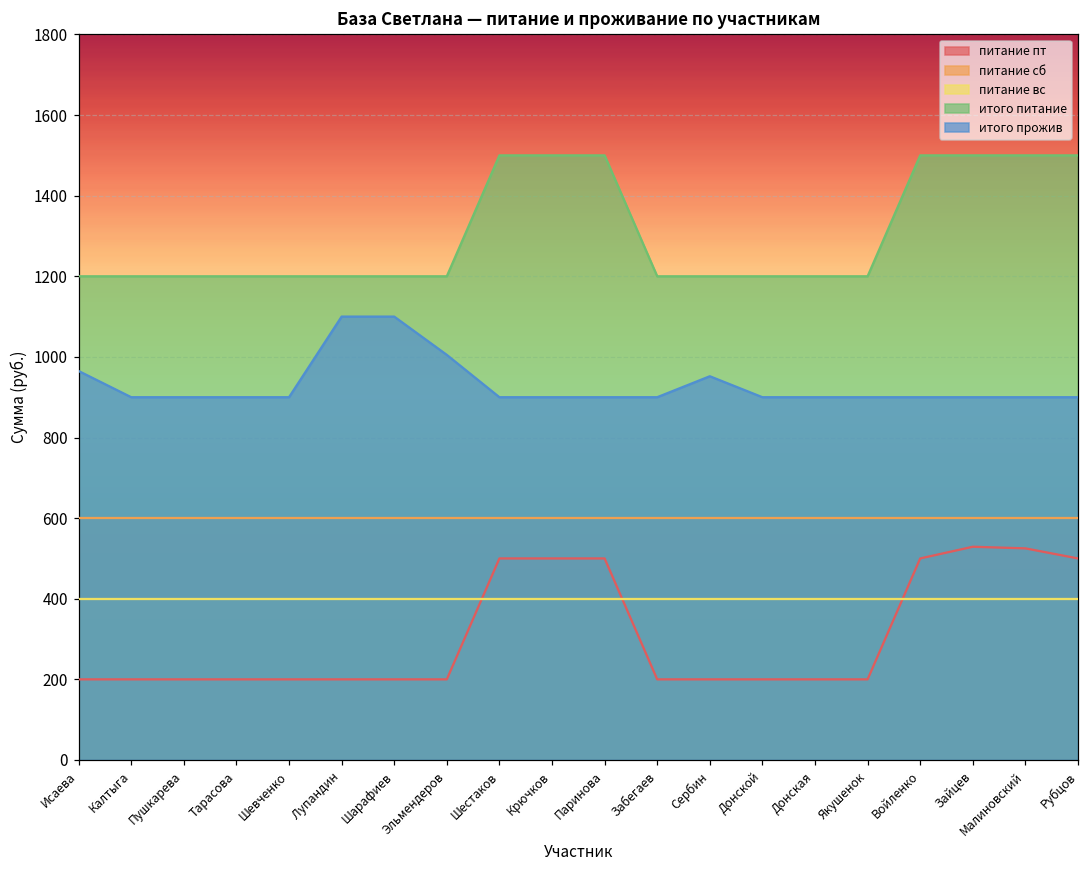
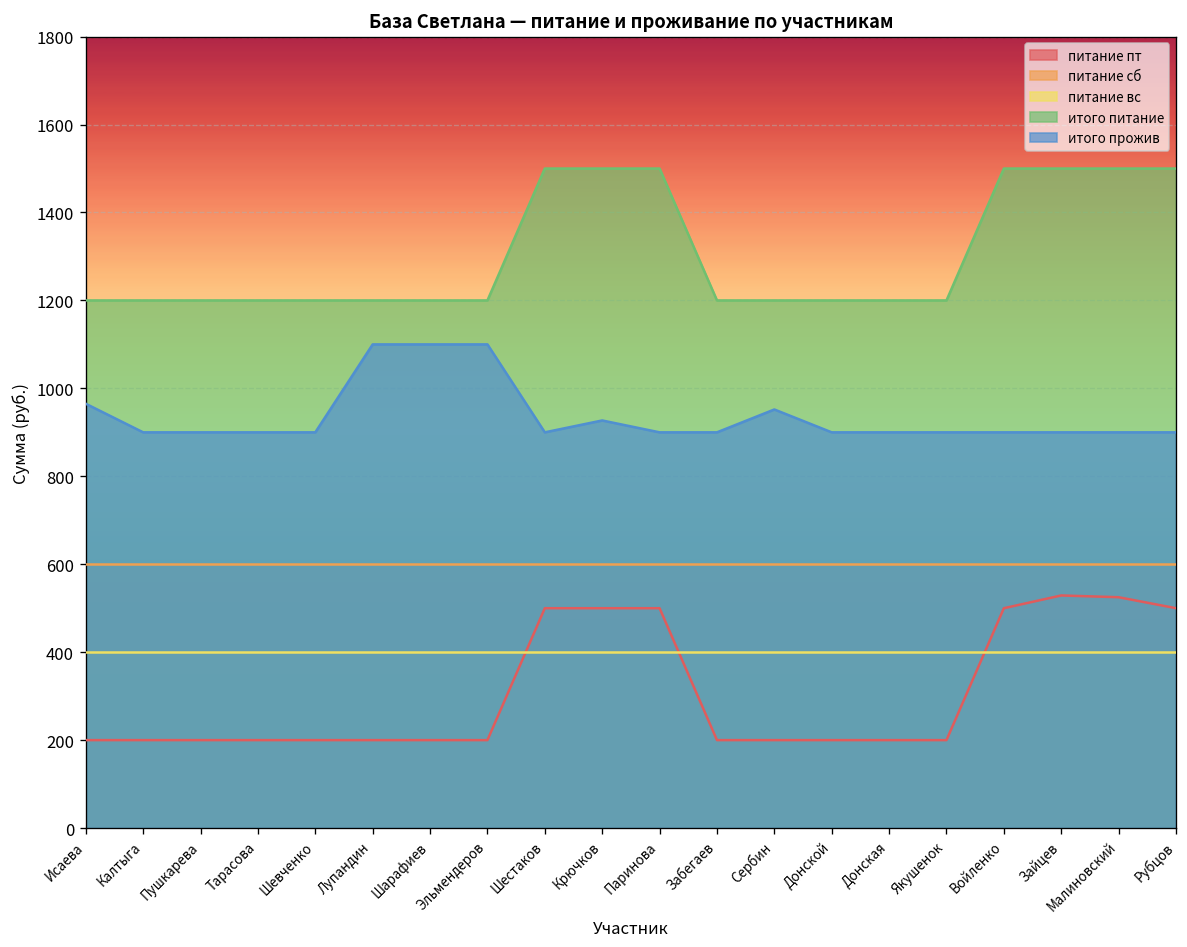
итого прожив, Эльмендеров: 1010 -> 1100
итого прожив, Крючков: 900 -> 930
